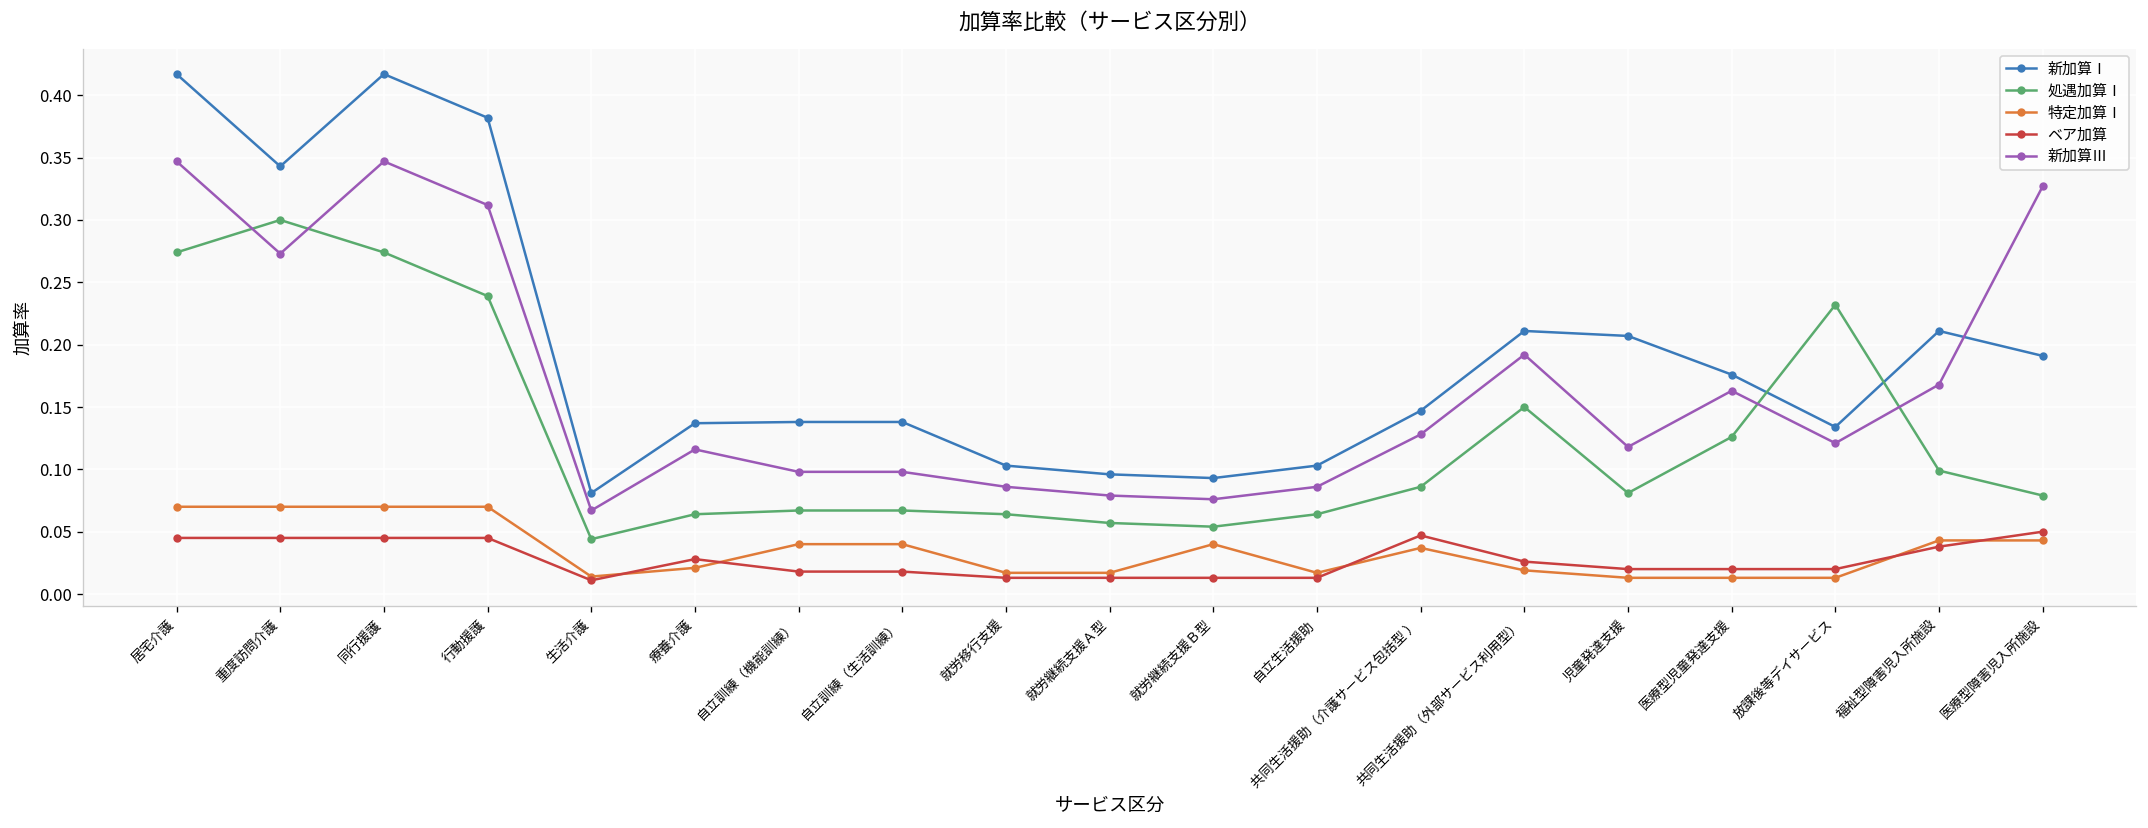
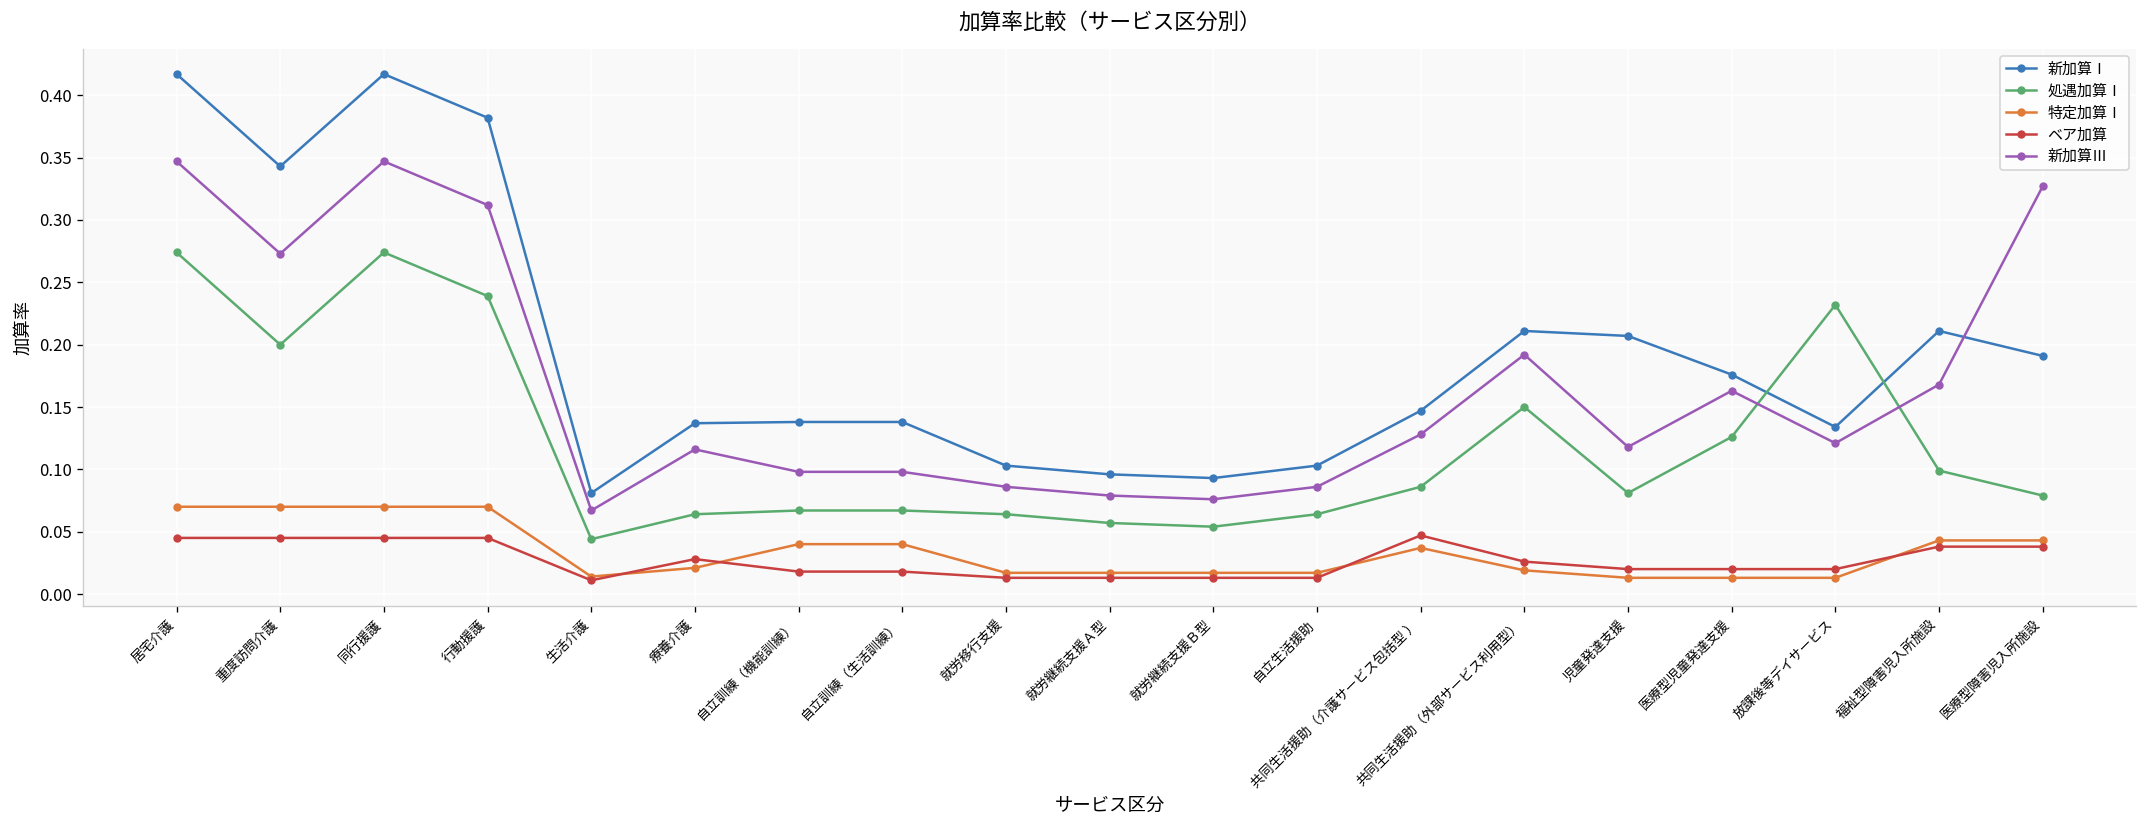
処遇加算Ⅰ, 重度訪問介護: 0.3 -> 0.2
特定加算Ⅰ, 就労継続支援Ｂ型: 0.040 -> 0.017
ベア加算, 医療型障害児入所施設: 0.050 -> 0.038
